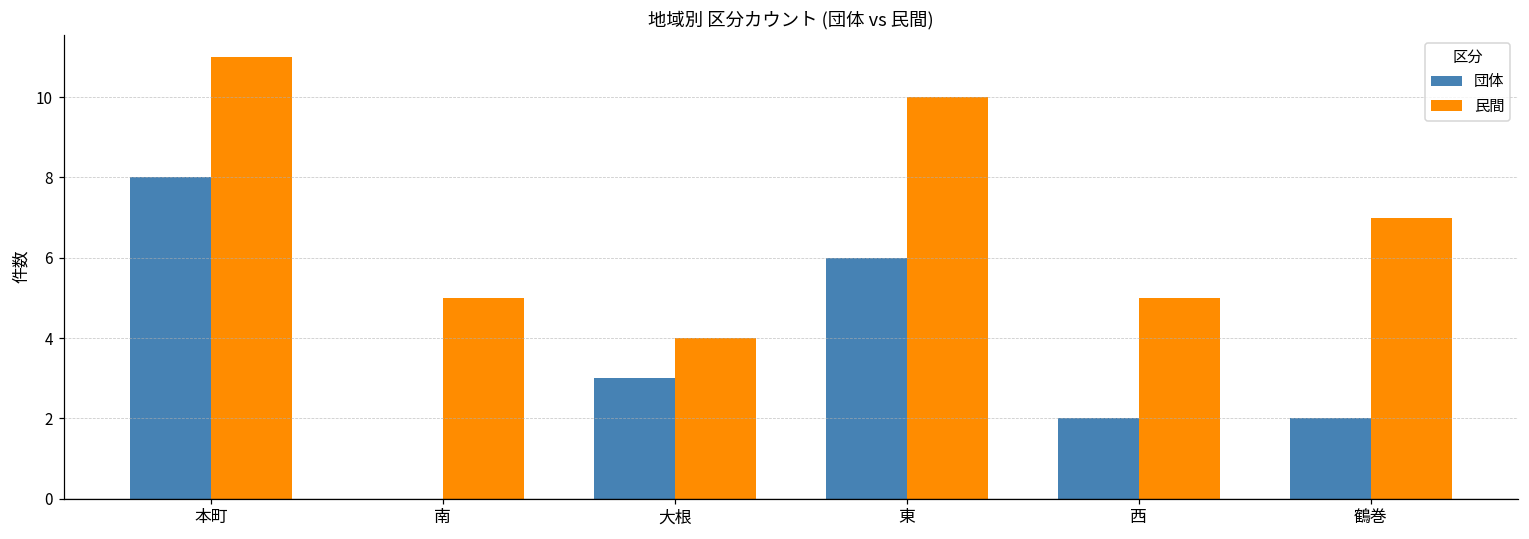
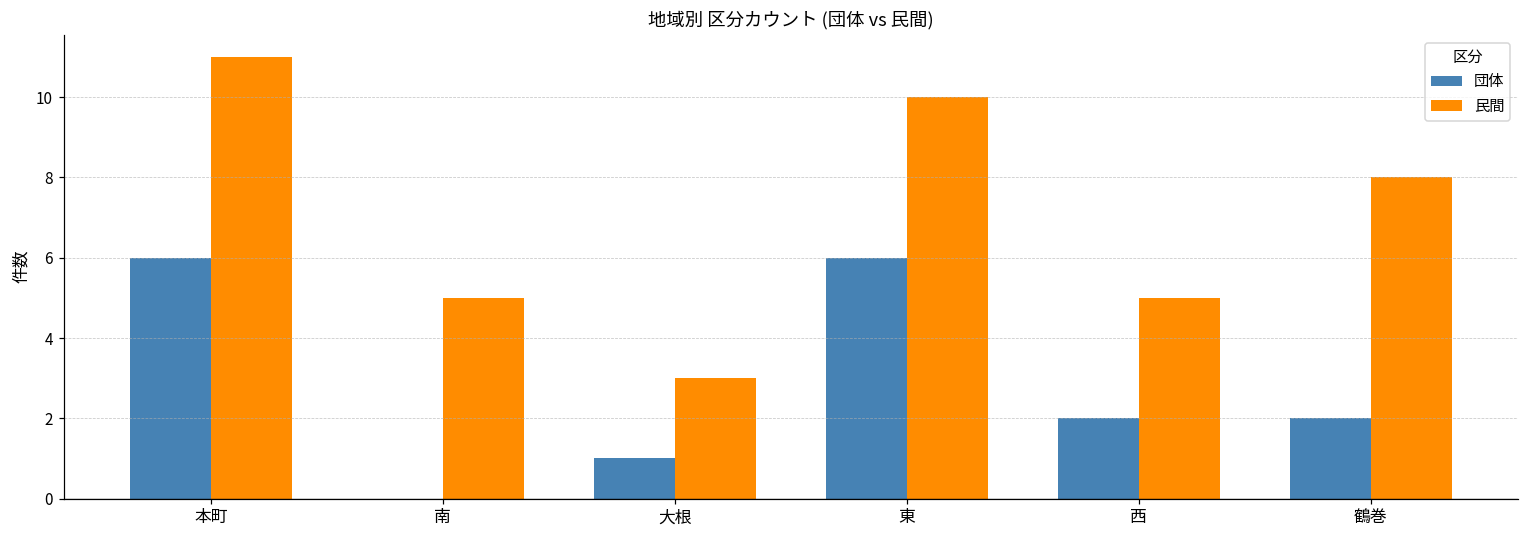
団体, 本町: 8 -> 6
団体, 大根: 3 -> 1
民間, 大根: 4 -> 3
民間, 鶴巻: 7 -> 8
